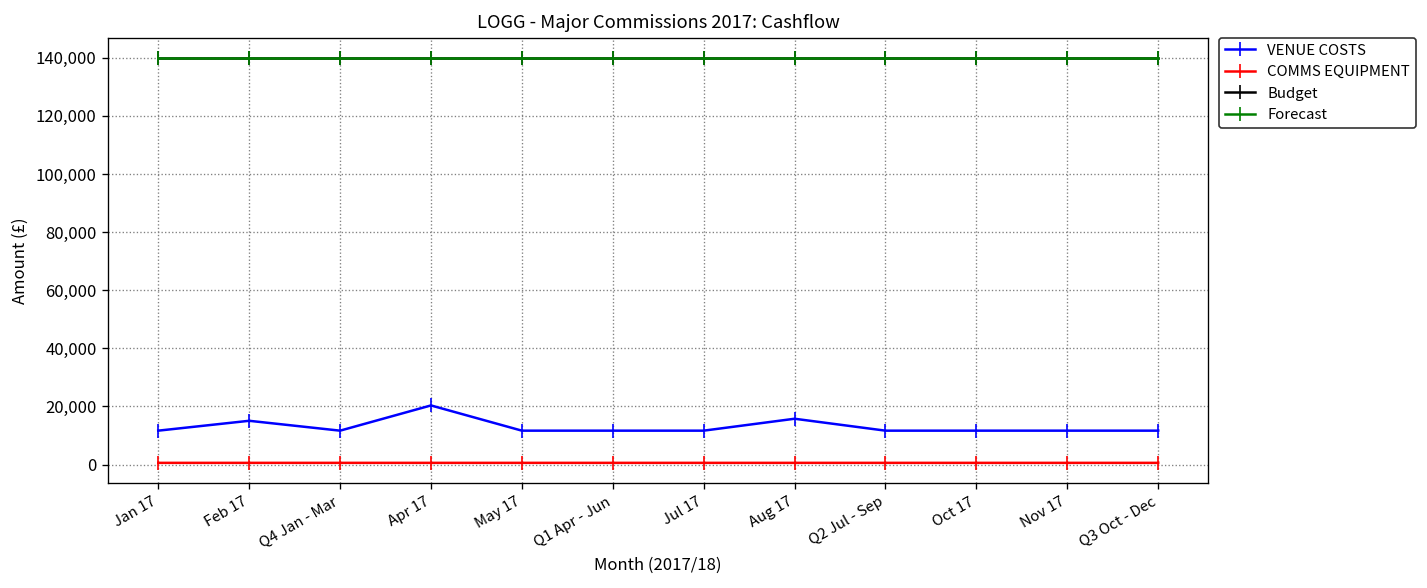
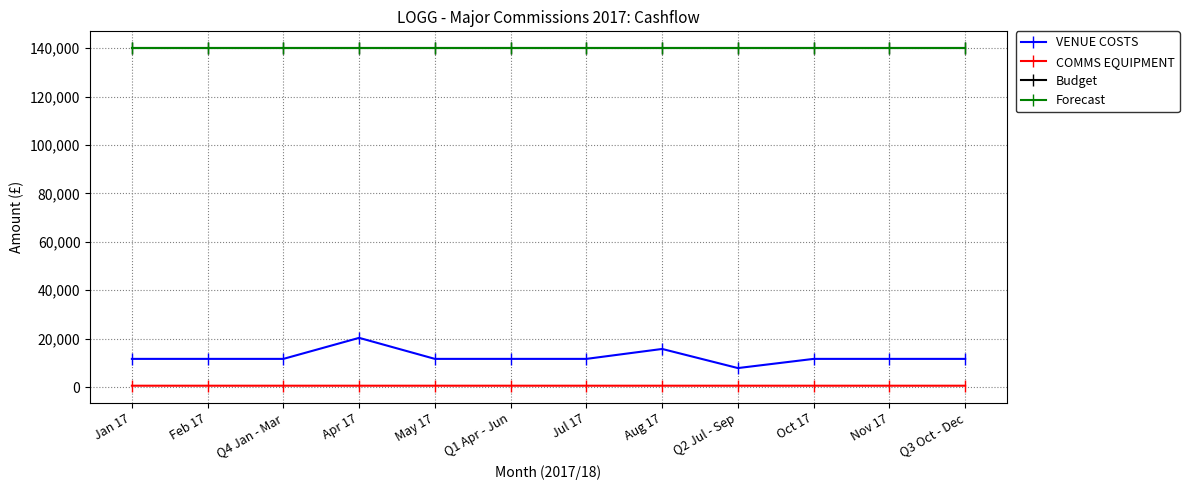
VENUE COSTS, Feb 17: 15,000 -> 12,000
VENUE COSTS, Q2 Jul - Sep: 12,000 -> 8,000
